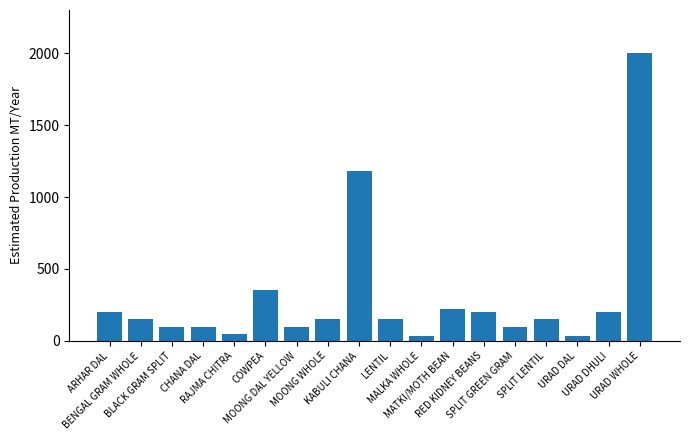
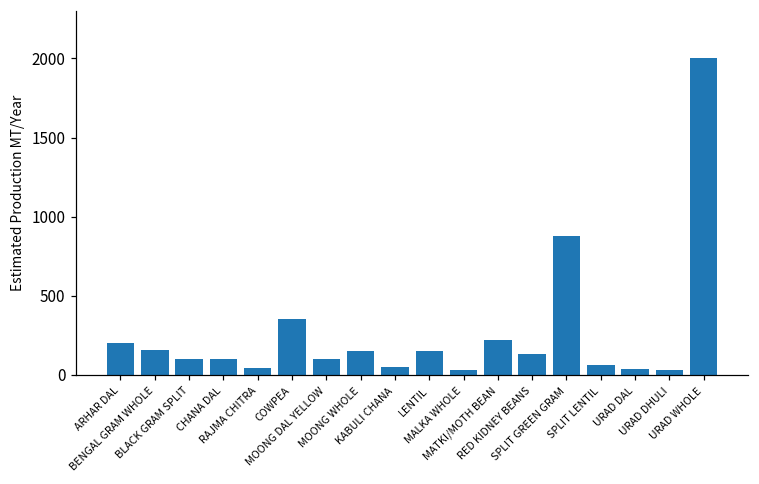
KABULI CHANA: 1180 -> 50
RED KIDNEY BEANS: 200 -> 130
SPLIT GREEN GRAM: 100 -> 880
SPLIT LENTIL: 150 -> 70
URAD DHULI: 200 -> 30
